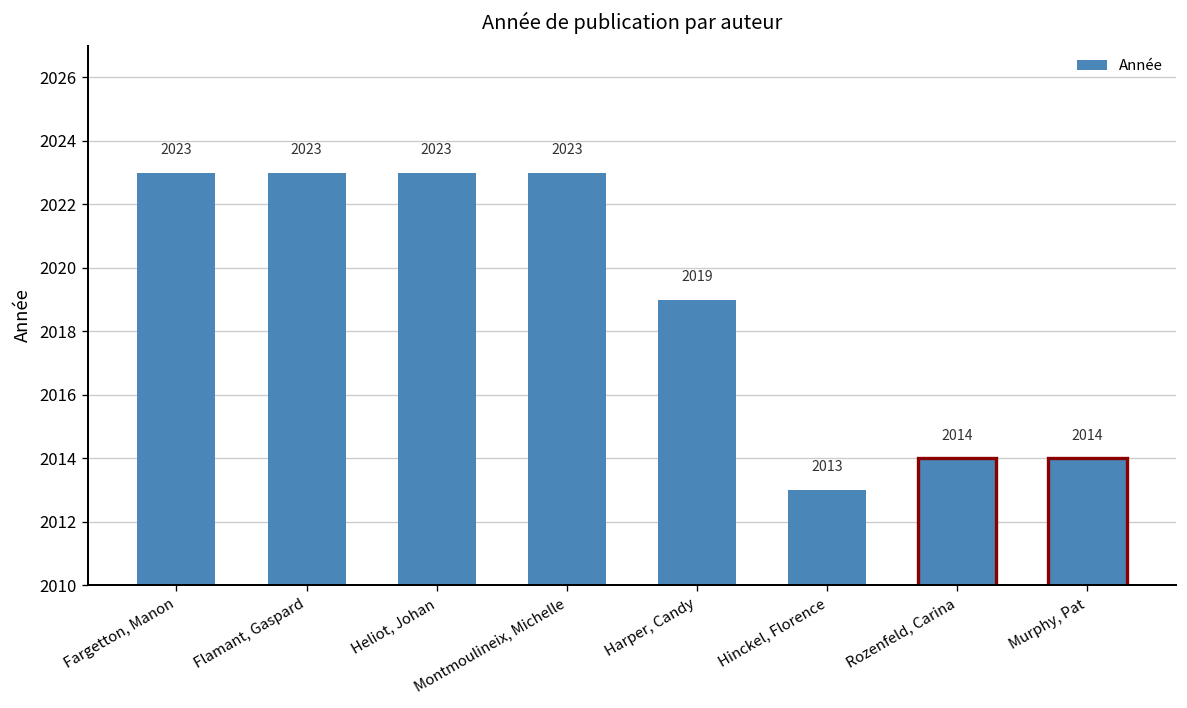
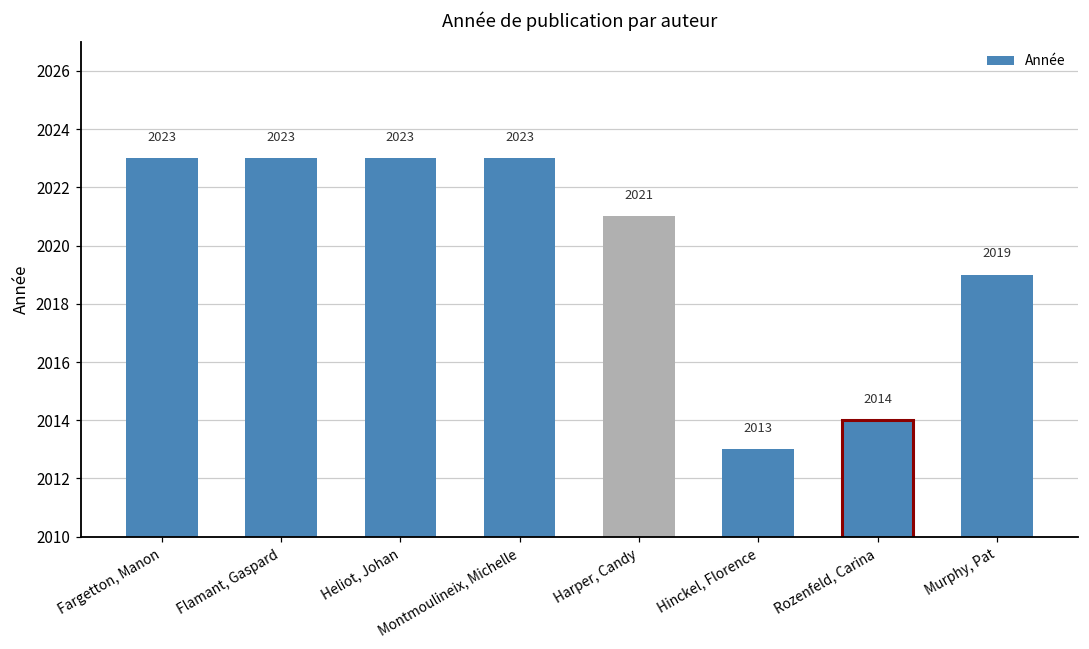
Harper, Candy: 2019 -> 2021
Murphy, Pat: 2014 -> 2019
